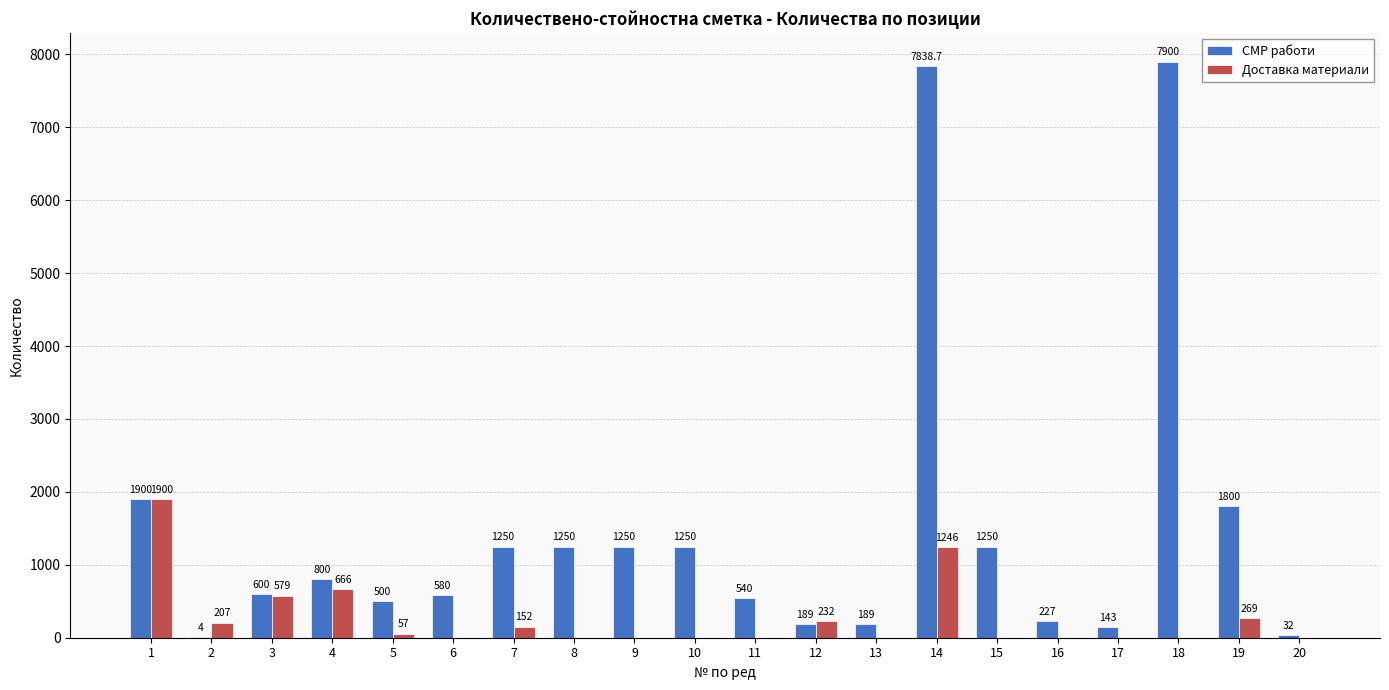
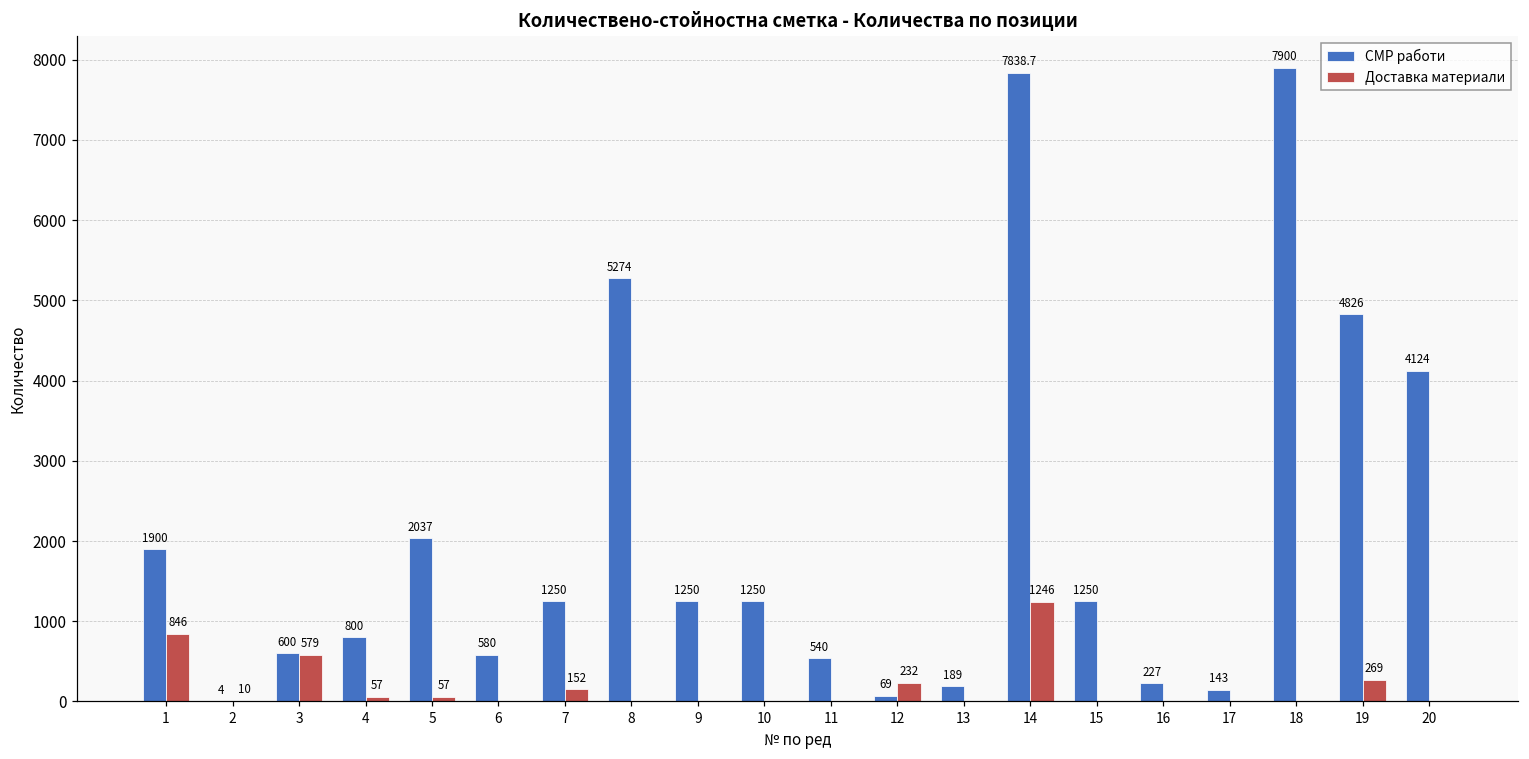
Доставка материали, 1: 1900 -> 846
Доставка материали, 2: 207 -> 10
Доставка материали, 4: 666 -> 57
СМР работи, 5: 500 -> 2037
СМР работи, 8: 1250 -> 5274
СМР работи, 12: 189 -> 69
СМР работи, 19: 1800 -> 4826
СМР работи, 20: 32 -> 4124
